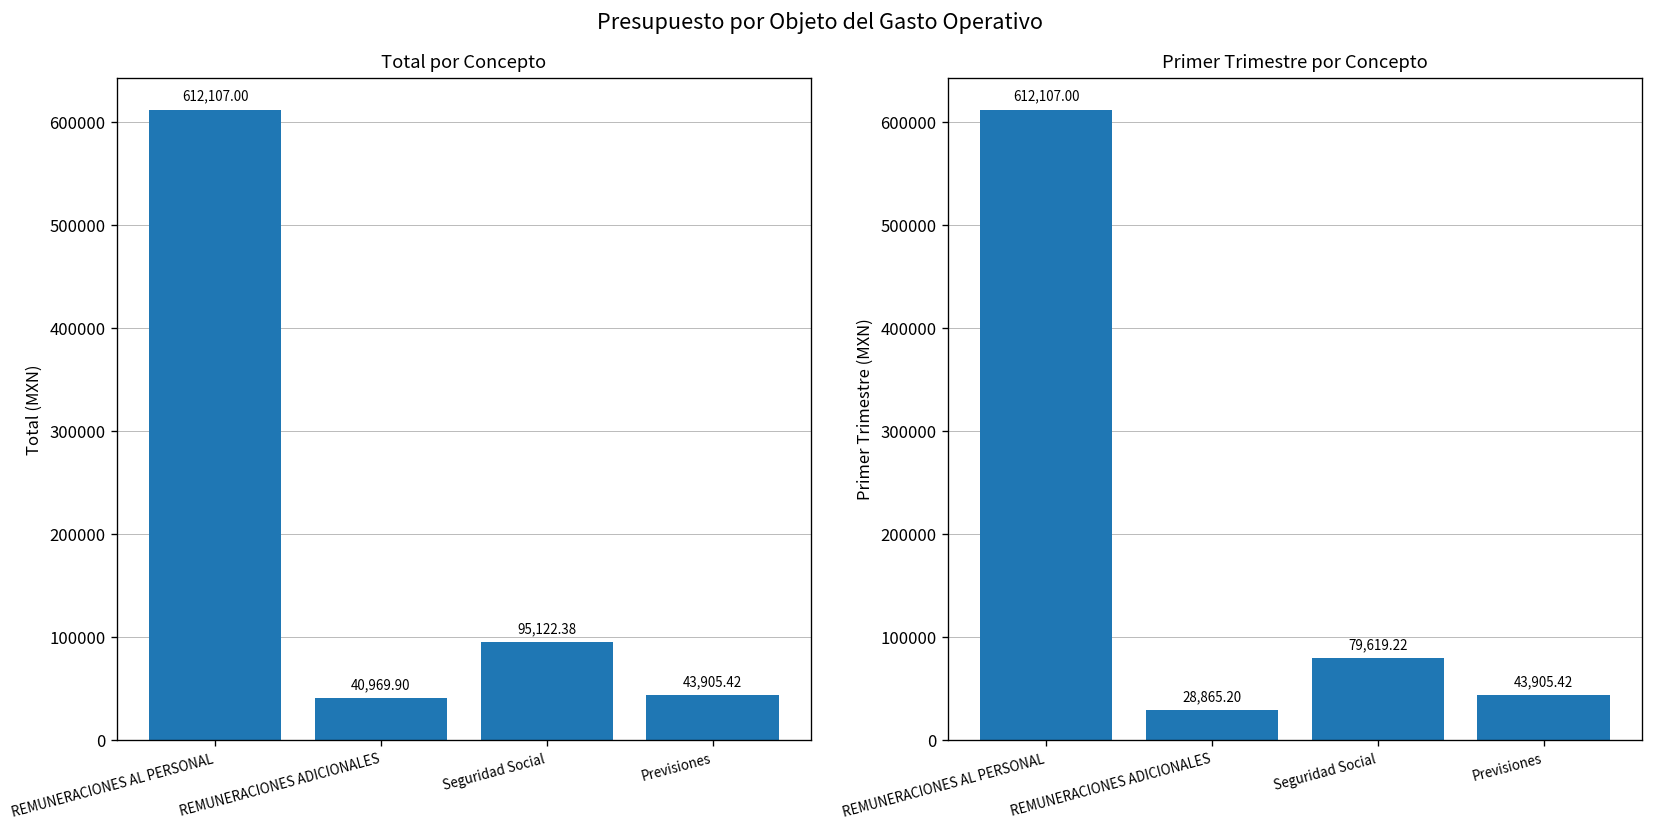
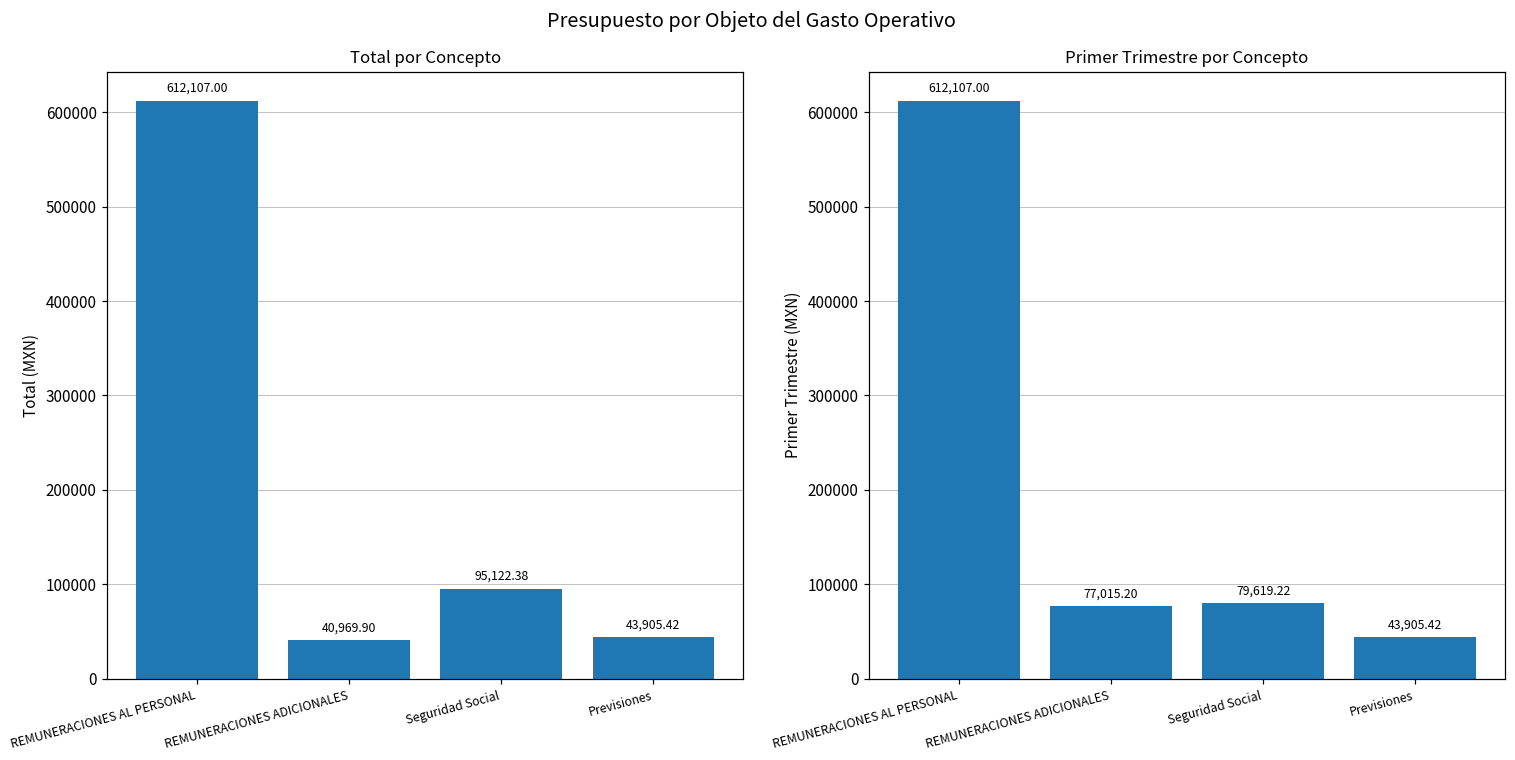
Primer Trimestre por Concepto, REMUNERACIONES ADICIONALES: 28,865.20 -> 77,015.20
